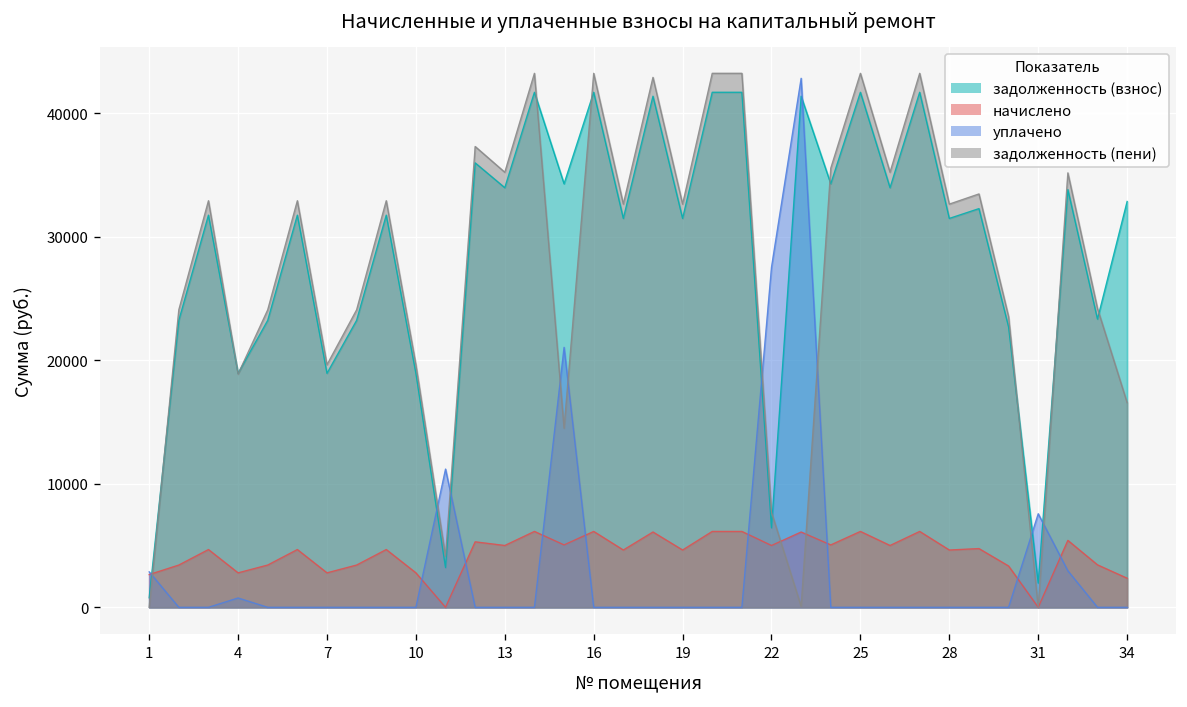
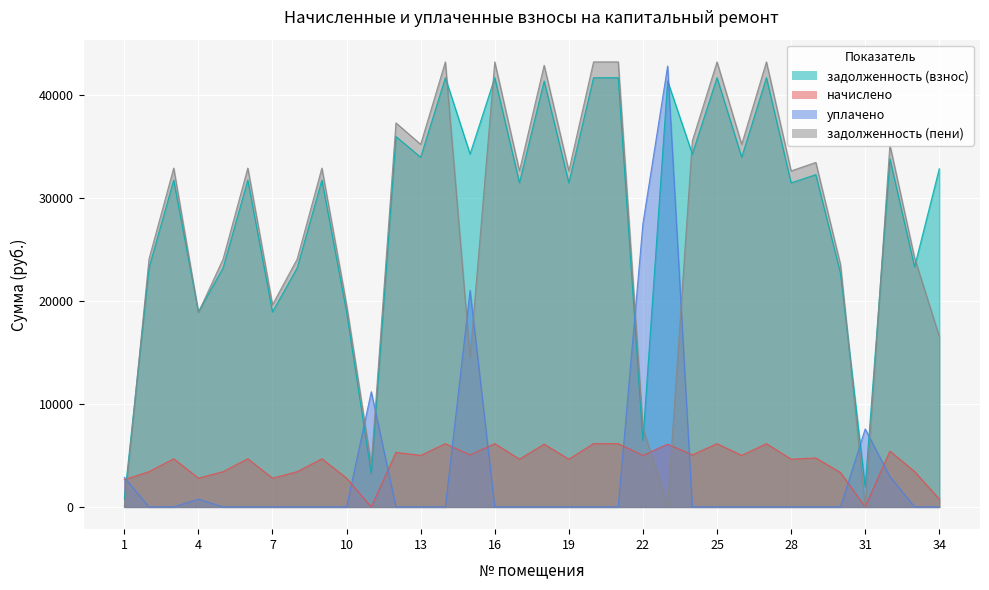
начислено, 34: 2400 -> 800
